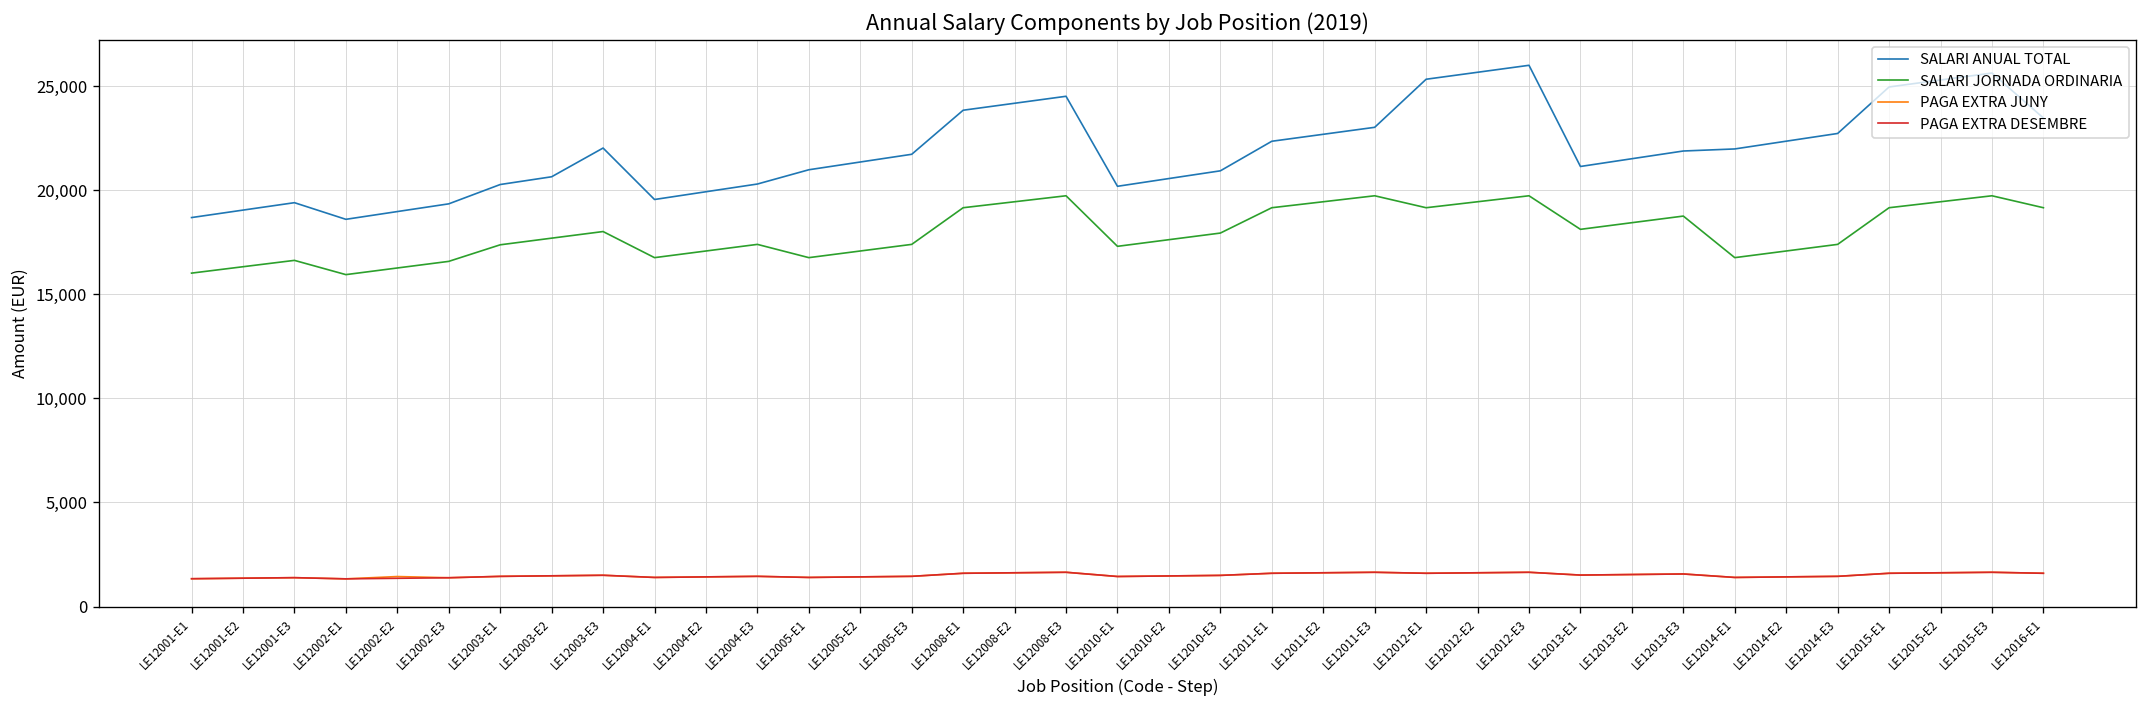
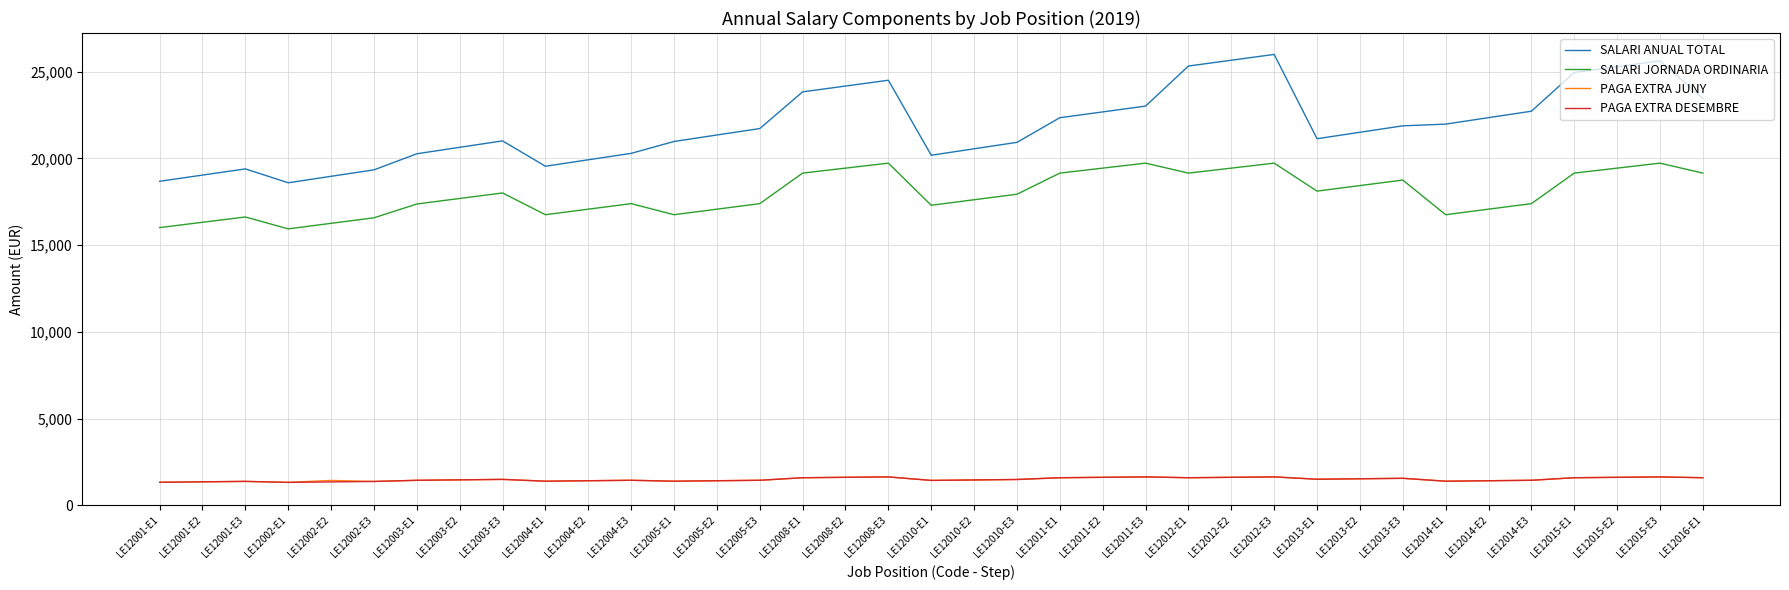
SALARI ANUAL TOTAL, LE12003-E3: 22,000 -> 21,000
